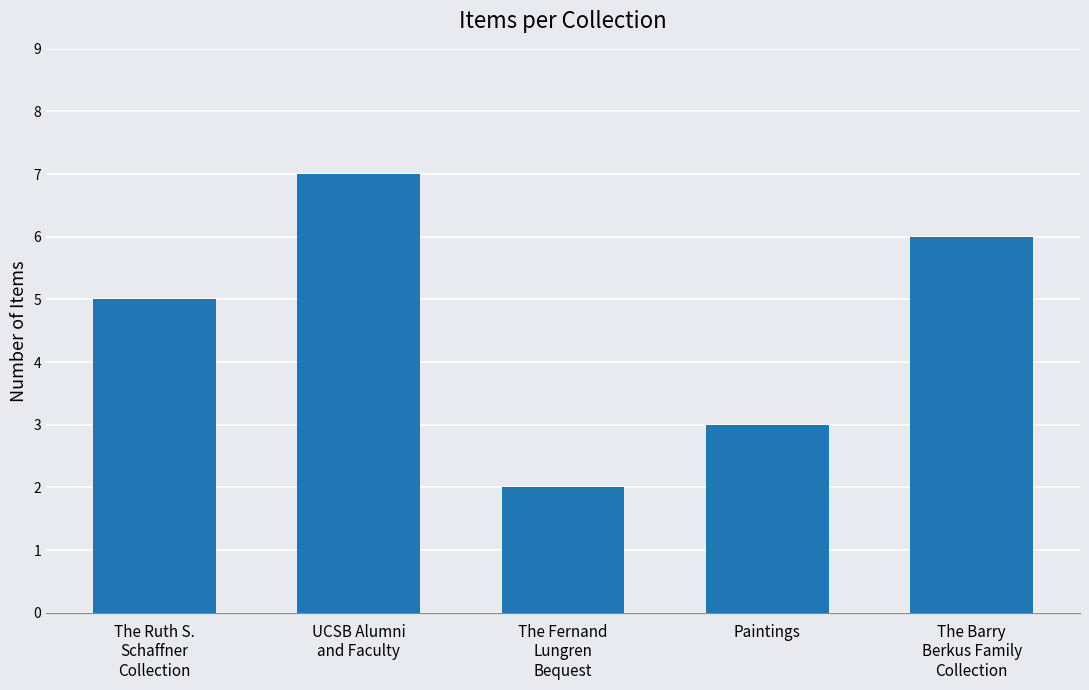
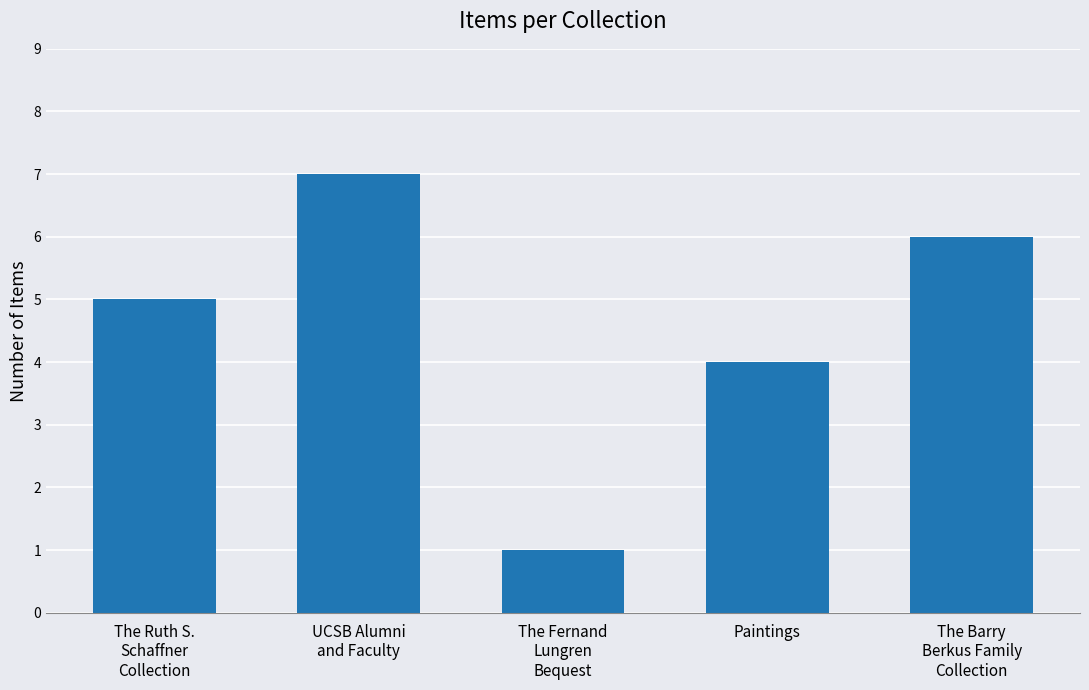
The Fernand Lungren Bequest: 2 -> 1
Paintings: 3 -> 4
